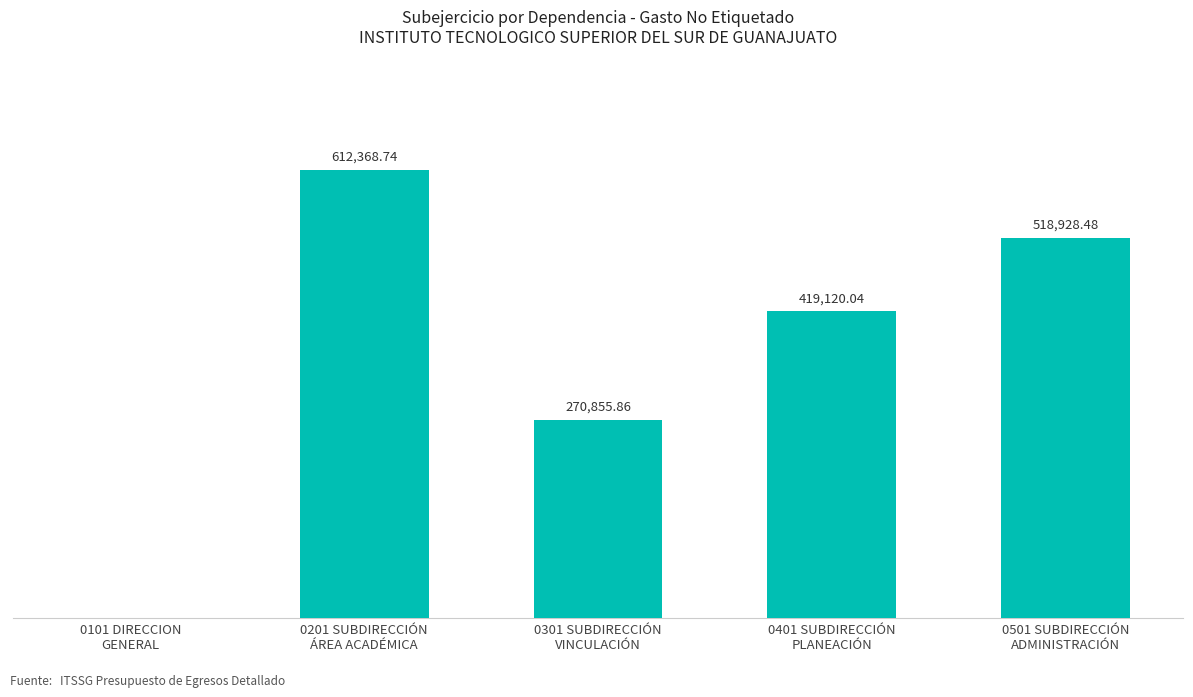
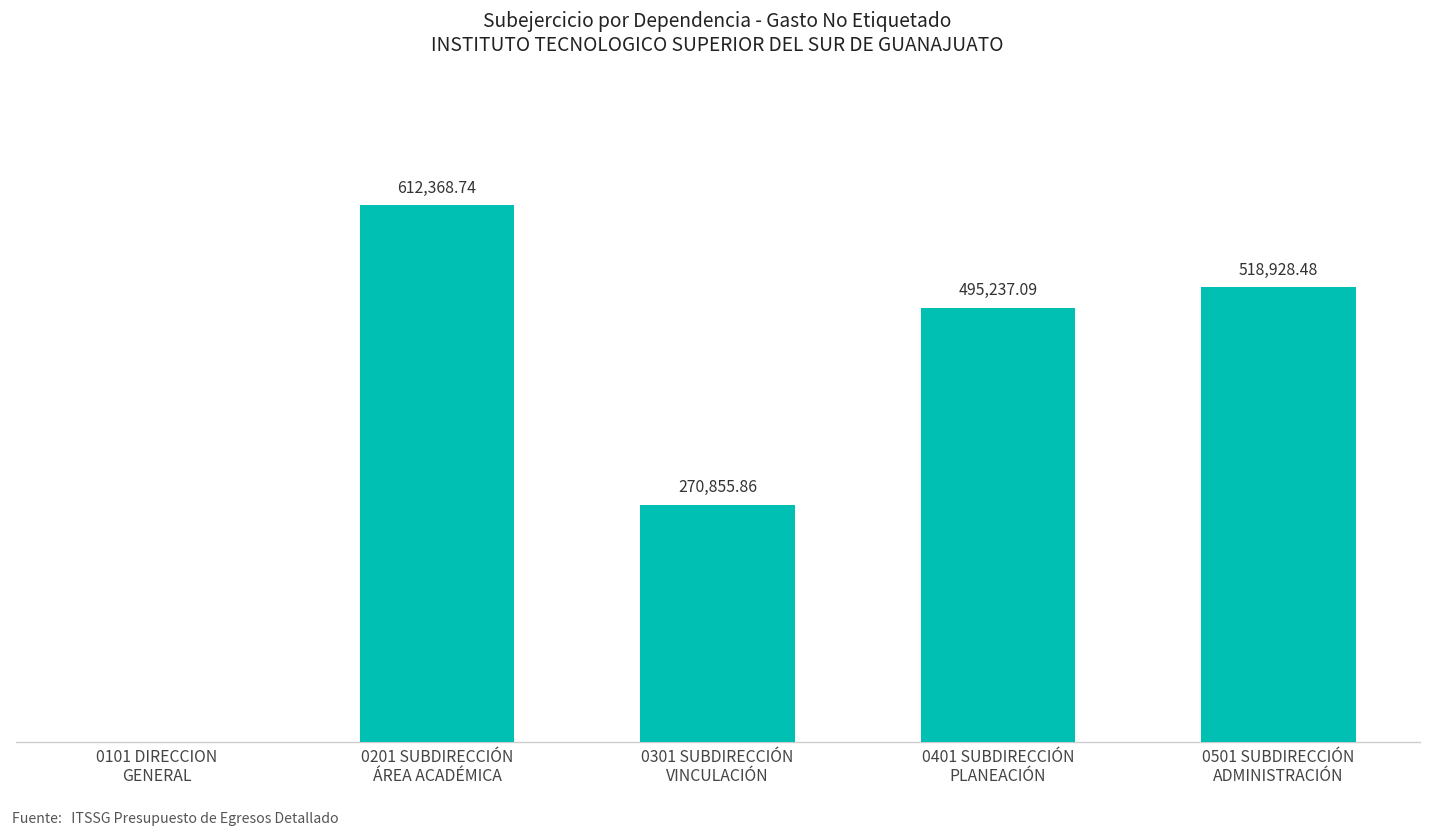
0401 SUBDIRECCIÓN PLANEACIÓN: 419,120.04 -> 495,237.09
